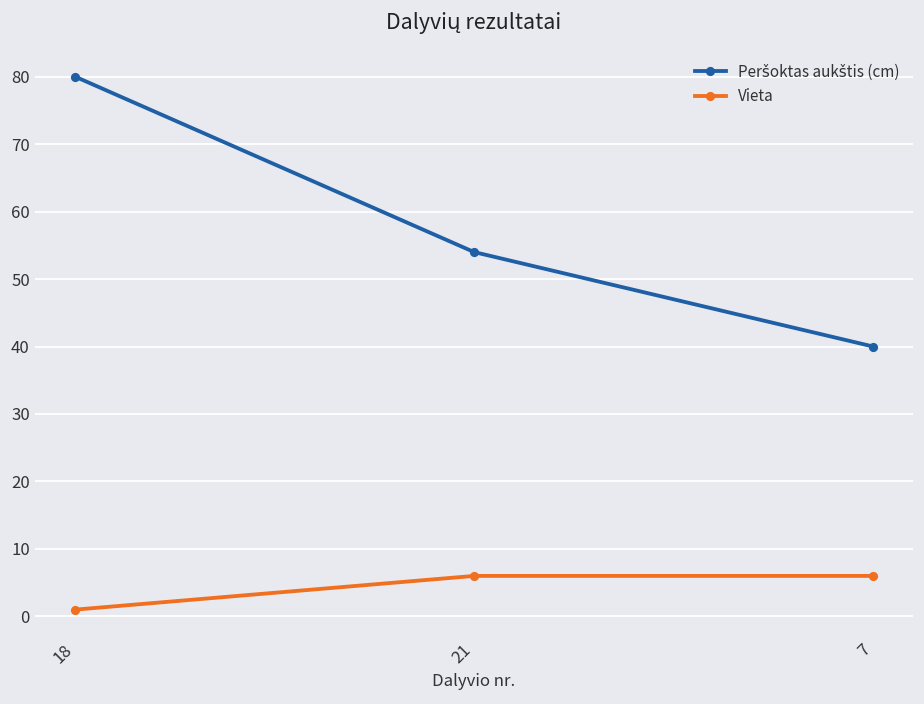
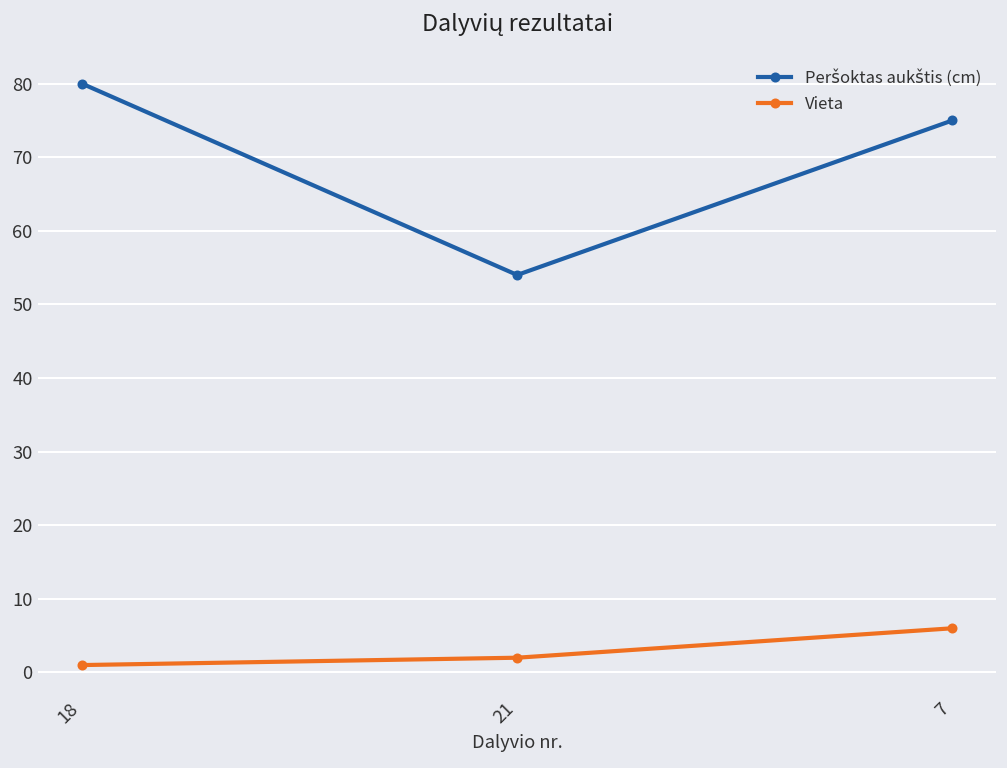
Vieta, 21: 6 -> 2
Peršoktas aukštis (cm), 7: 40 -> 75
